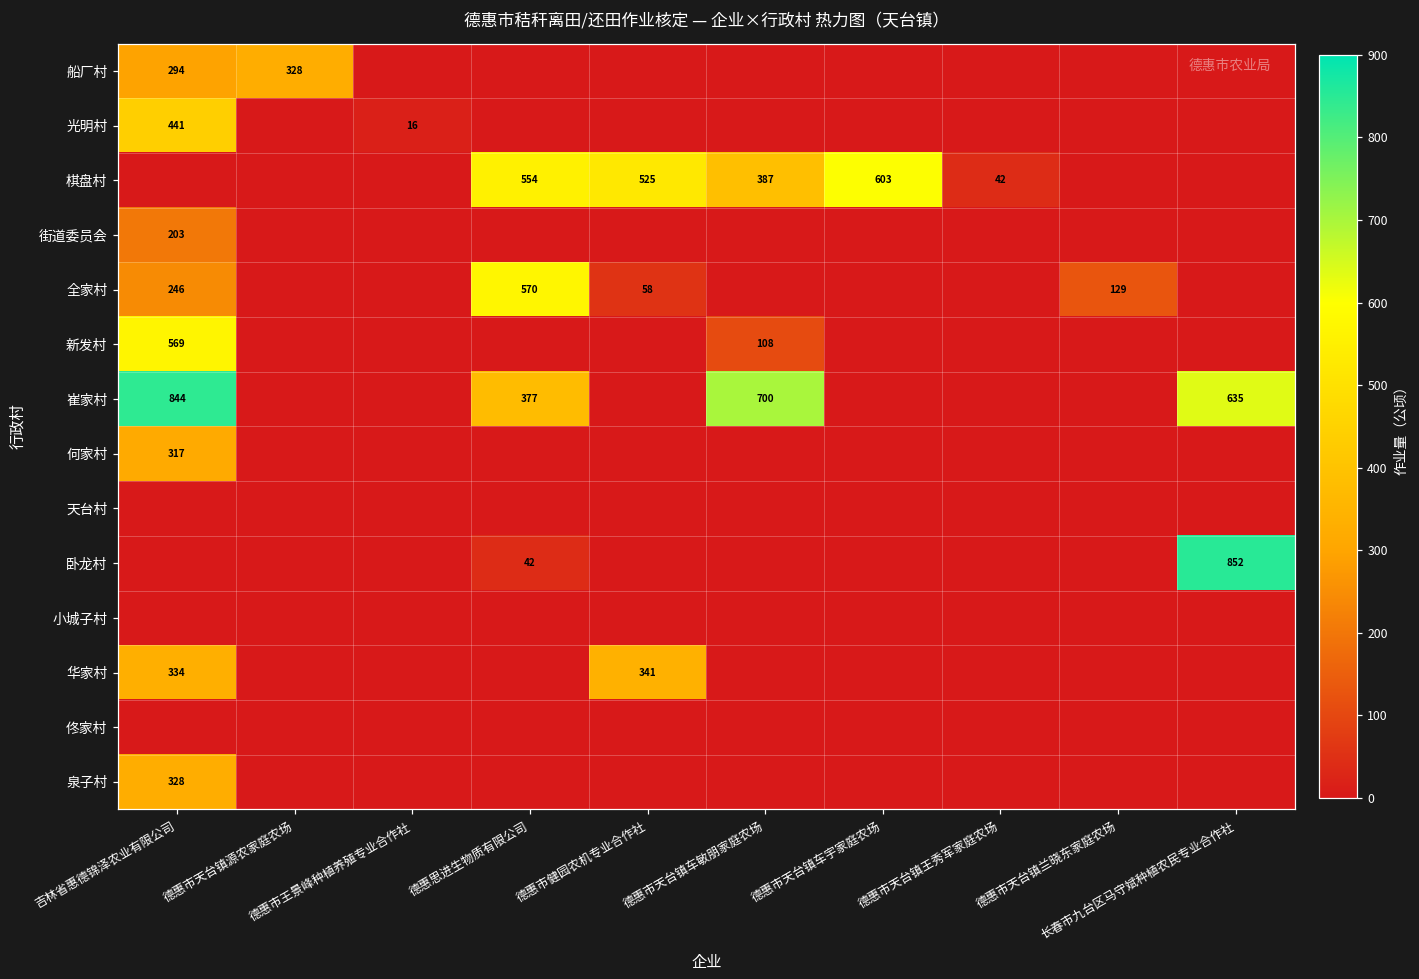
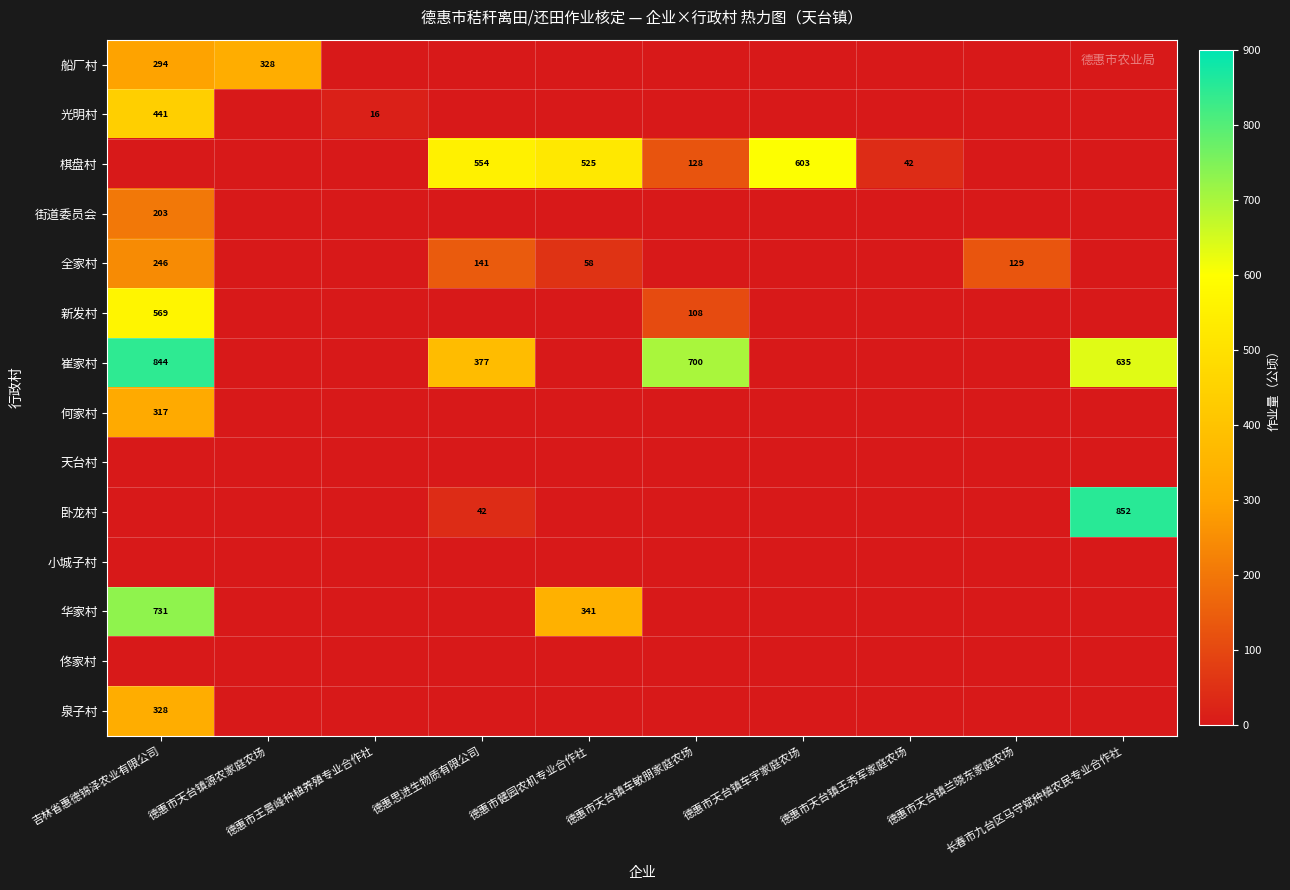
棋盘村, 德惠市天台镇车敏朋家庭农场: 387 -> 128
全家村, 德惠思进生物质有限公司: 570 -> 141
华家村, 吉林省惠德锦泽农业有限公司: 334 -> 731
